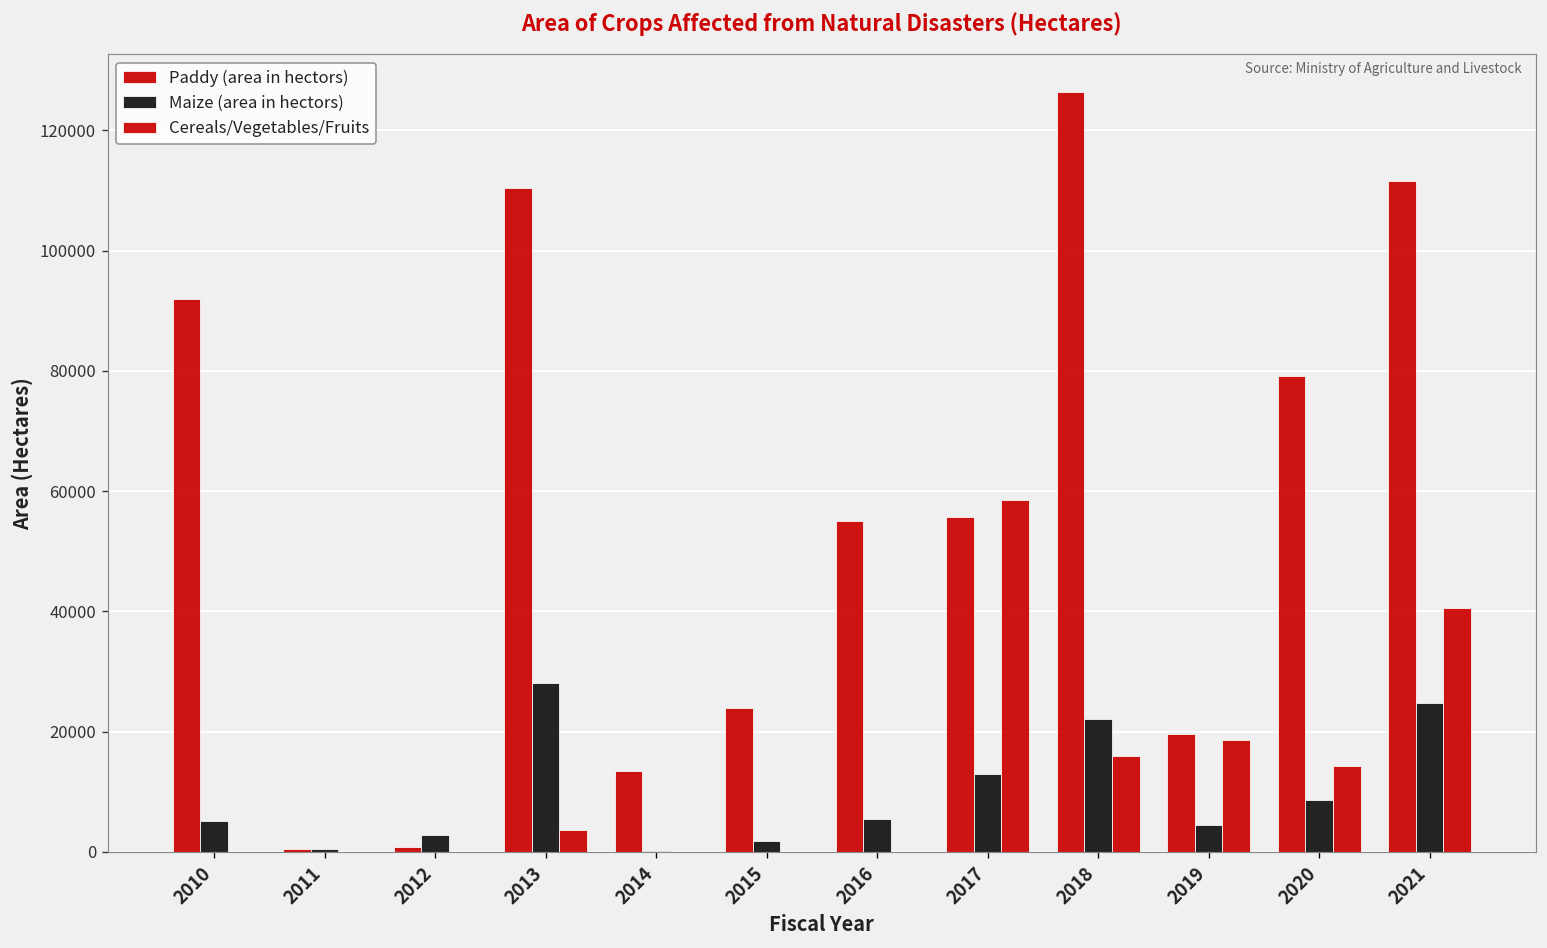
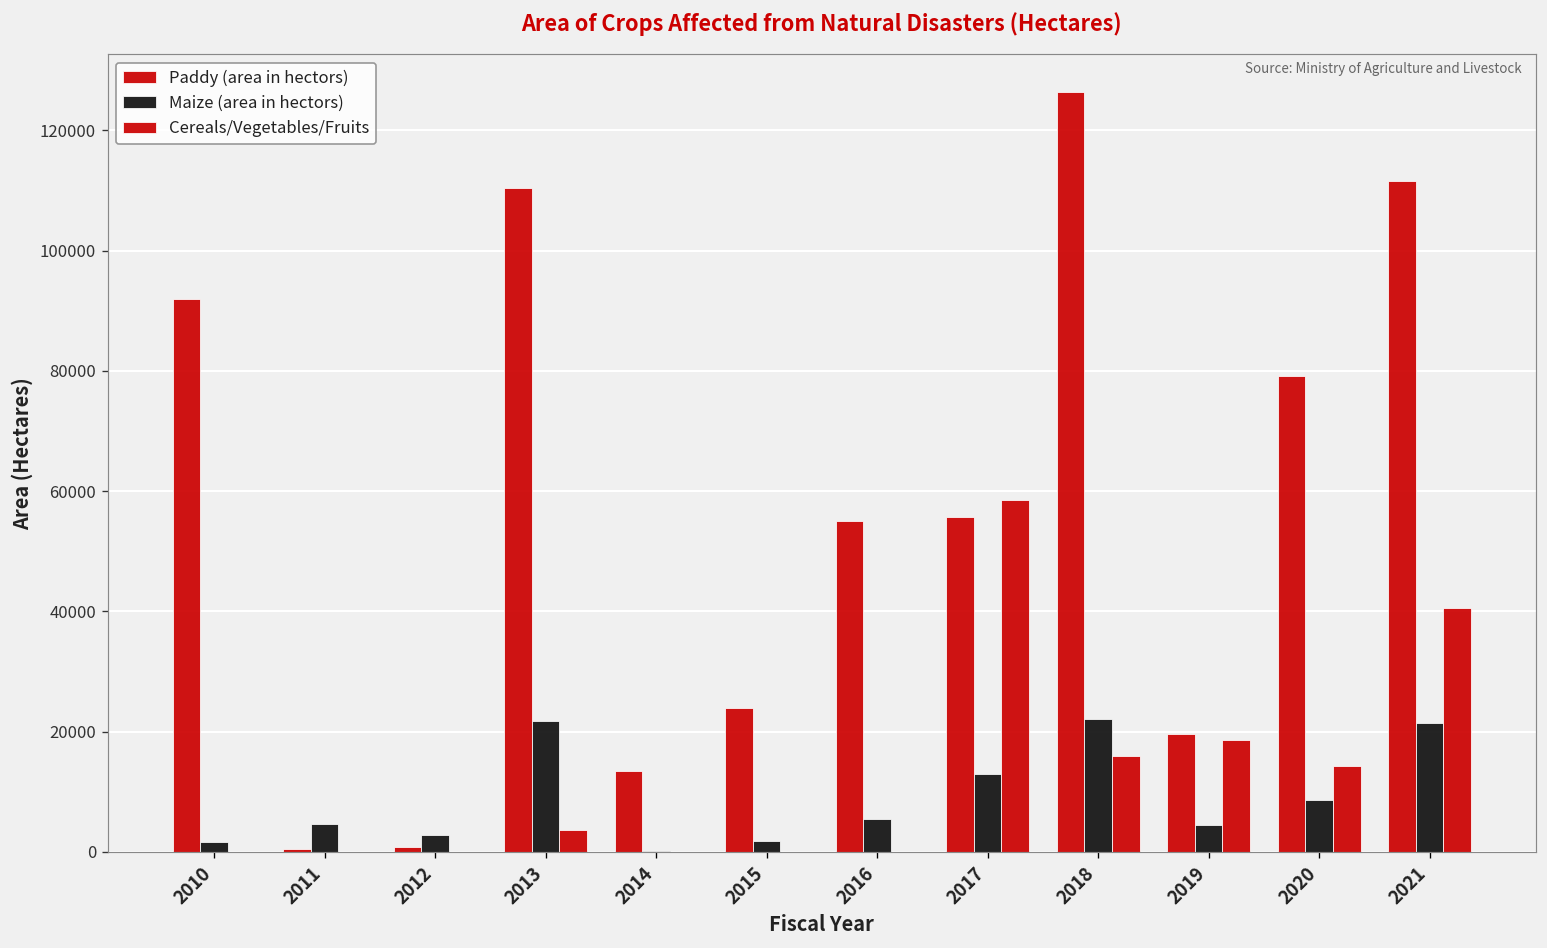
Maize (area in hectors), 2010: 5000 -> 2000
Maize (area in hectors), 2011: 1000 -> 5000
Maize (area in hectors), 2013: 28000 -> 22000
Maize (area in hectors), 2021: 25000 -> 21000
